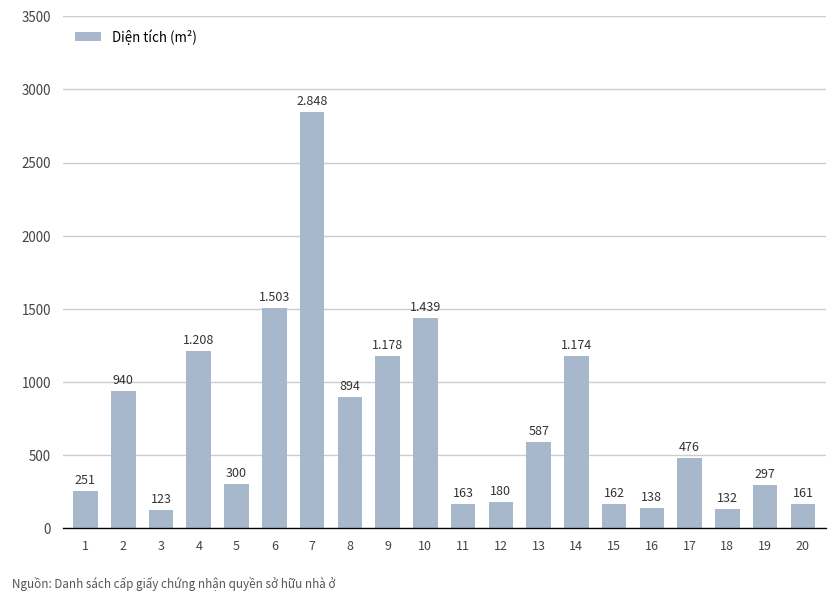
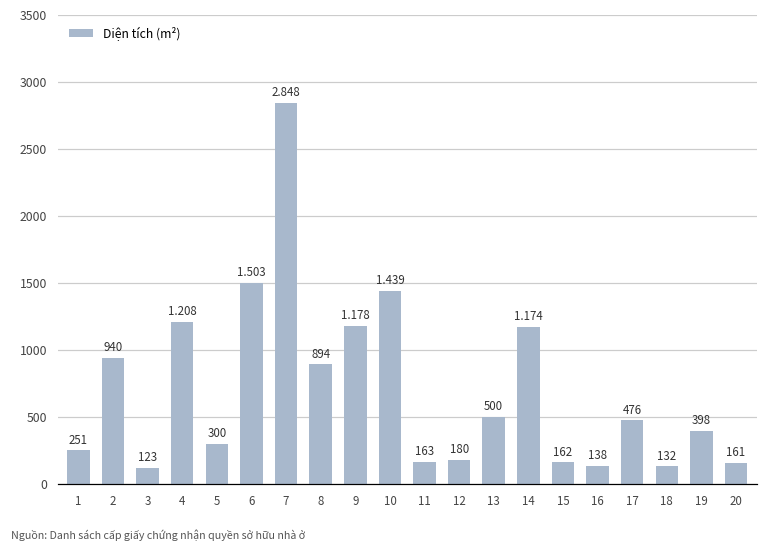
13: 587 -> 500
19: 297 -> 398
